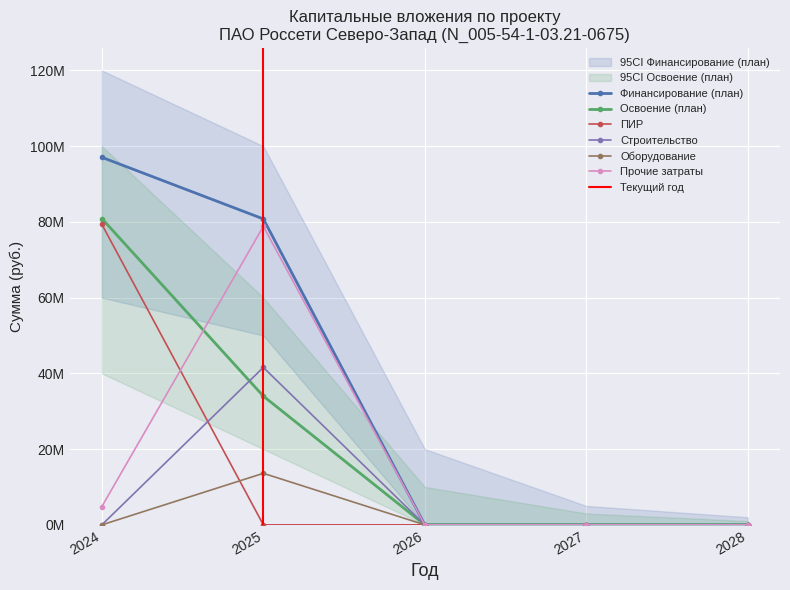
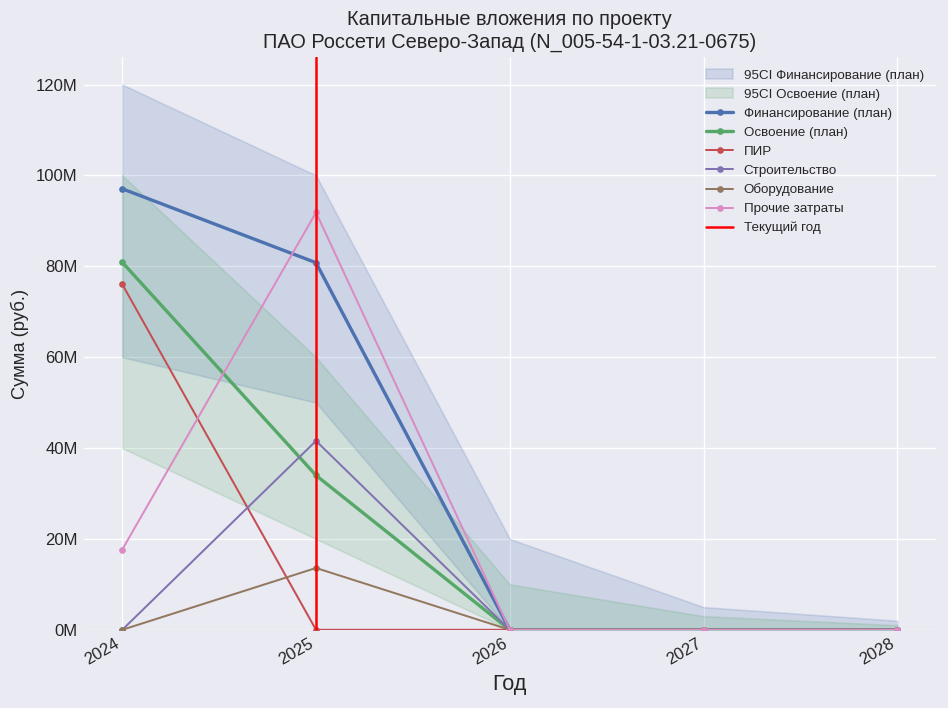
ПИР, 2024: 79000000 -> 76000000
Прочие затраты, 2024: 5000000 -> 18000000
Прочие затраты, 2025: 79000000 -> 92000000
